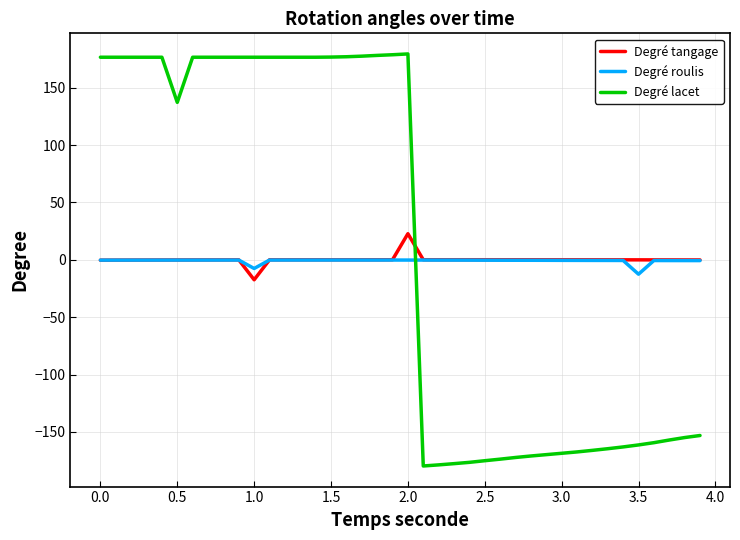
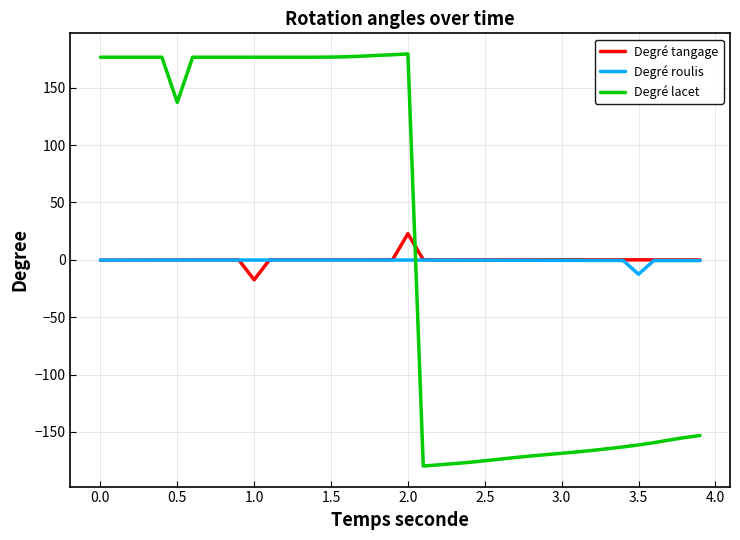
Degré roulis, 1.0: -8 -> 0
